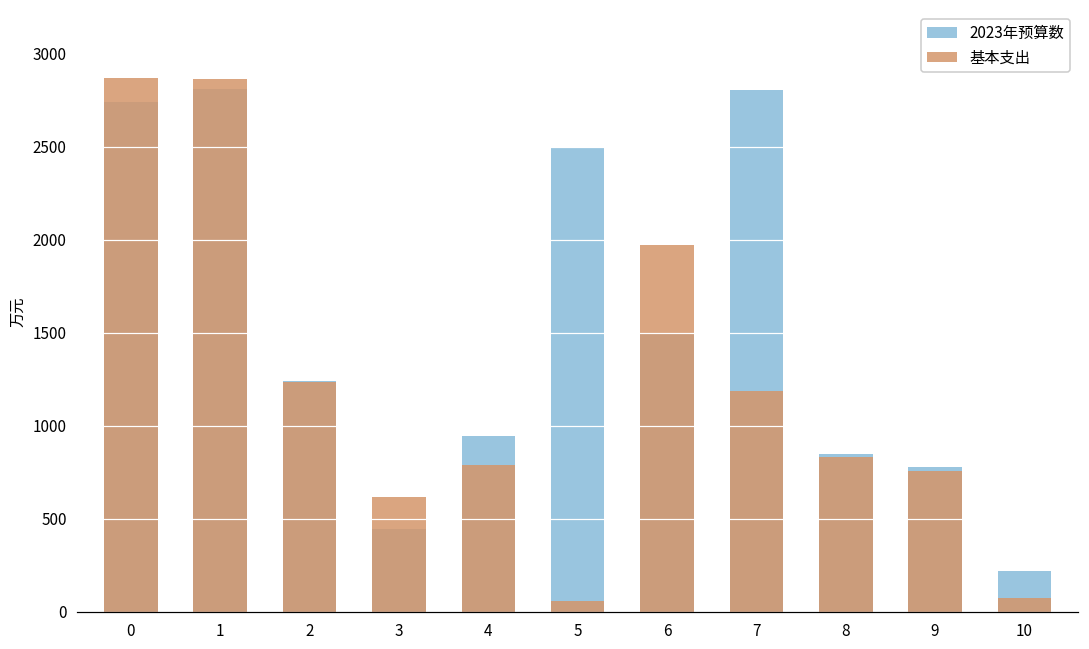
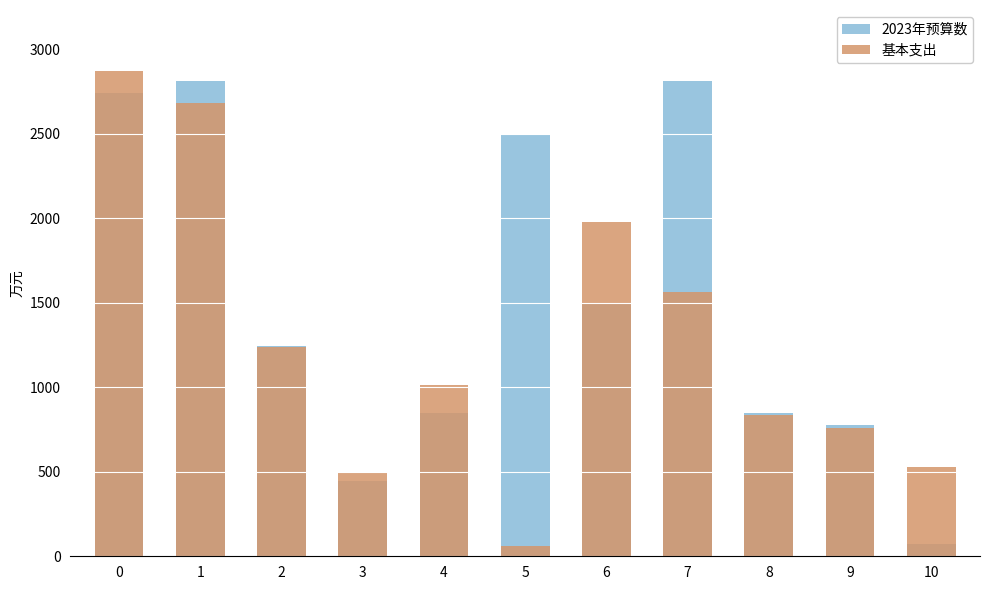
基本支出, 1: 2860 -> 2680
基本支出, 3: 620 -> 490
2023年预算数, 4: 940 -> 850
基本支出, 4: 790 -> 1010
基本支出, 7: 1190 -> 1560
2023年预算数, 10: 220 -> 70
基本支出, 10: 80 -> 530
